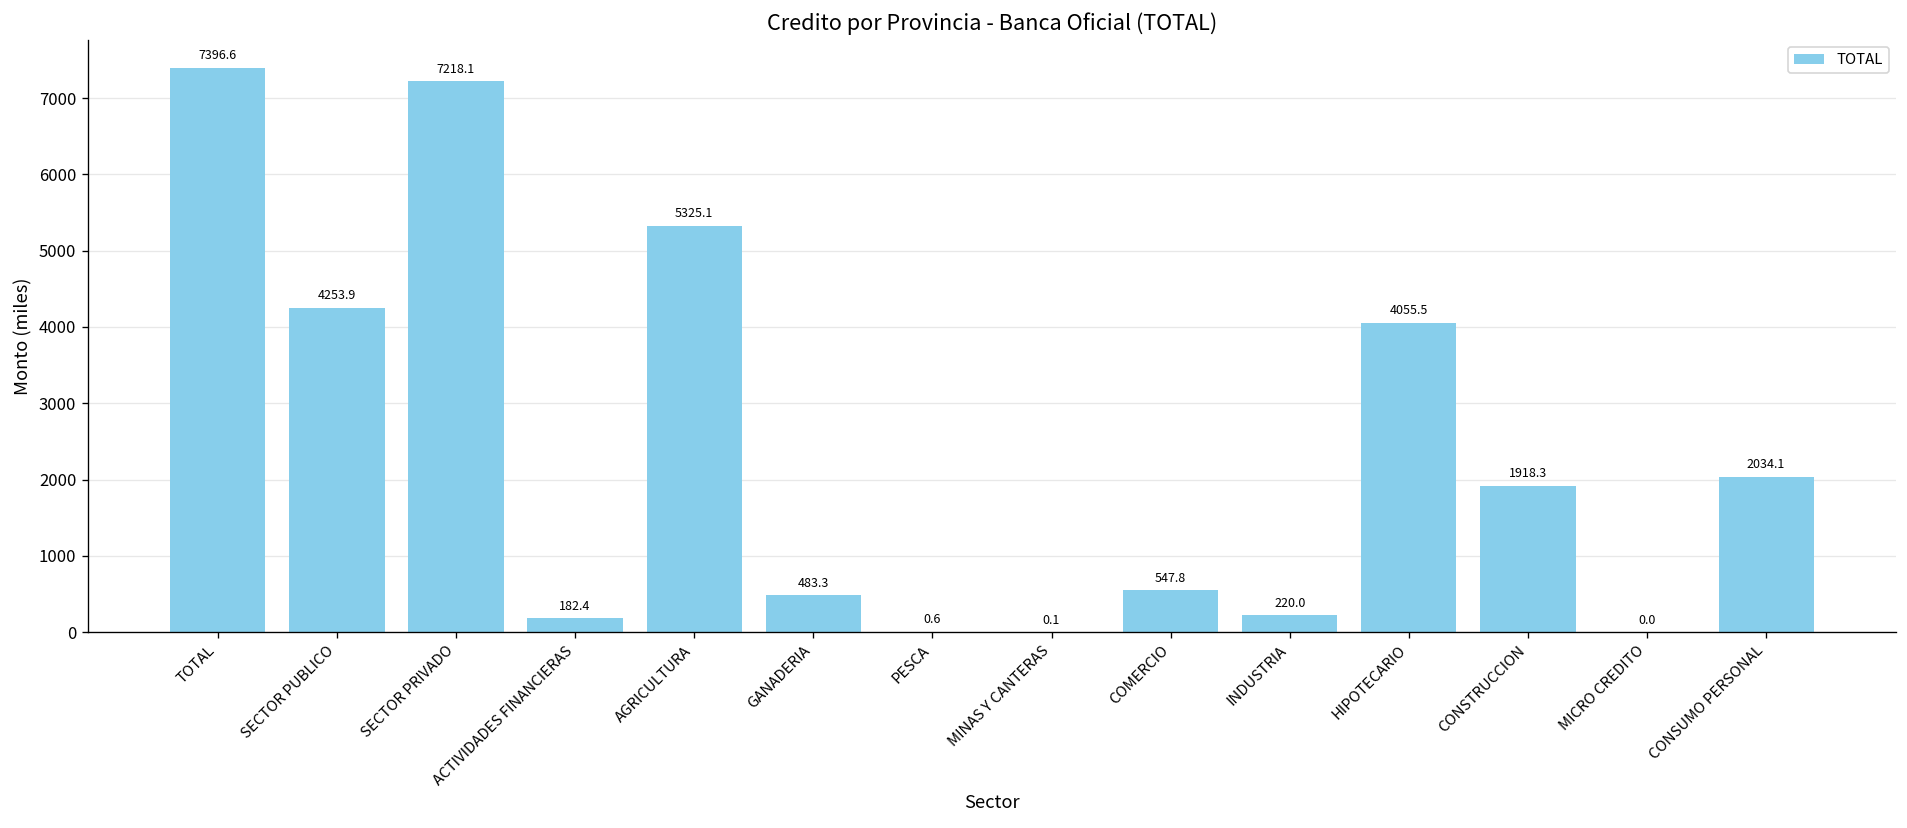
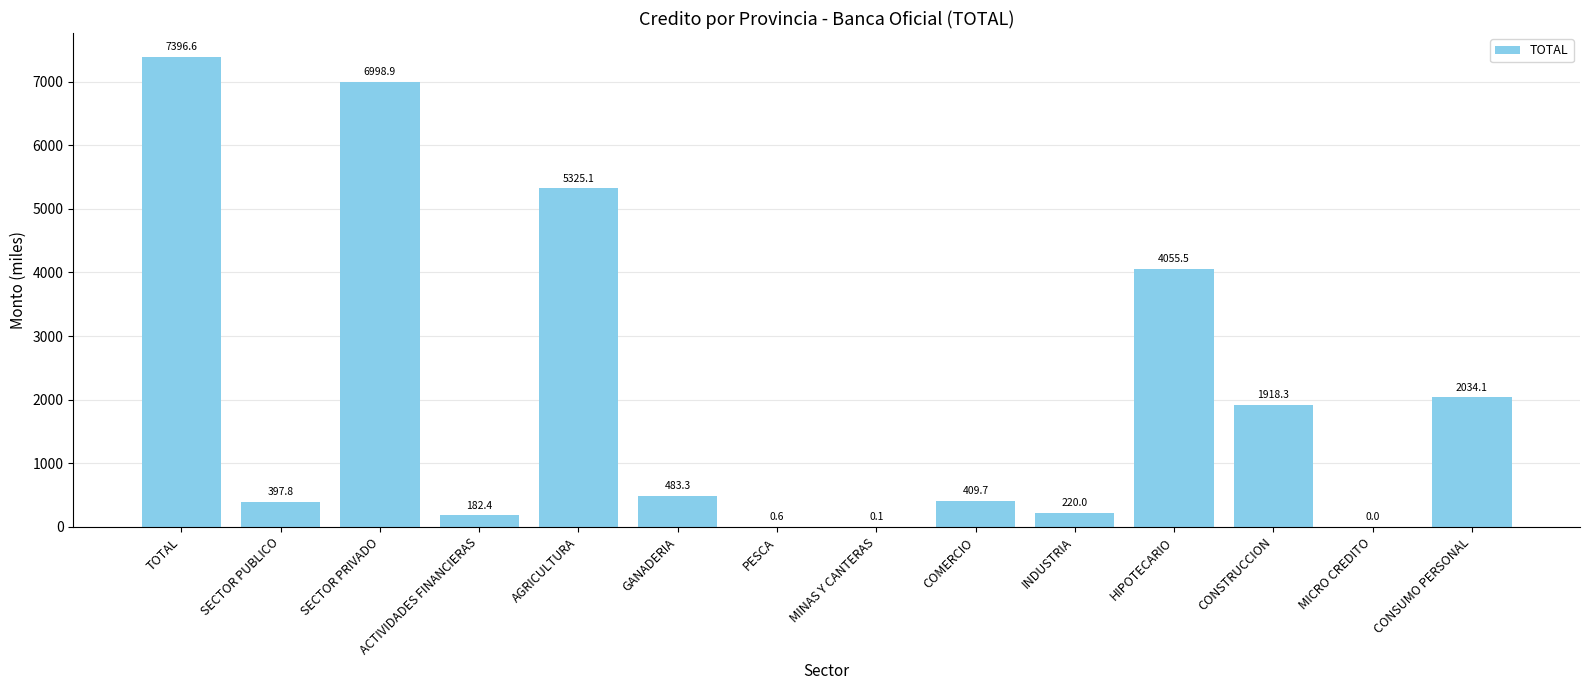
SECTOR PUBLICO: 4253.9 -> 397.8
SECTOR PRIVADO: 7218.1 -> 6998.9
COMERCIO: 547.8 -> 409.7
